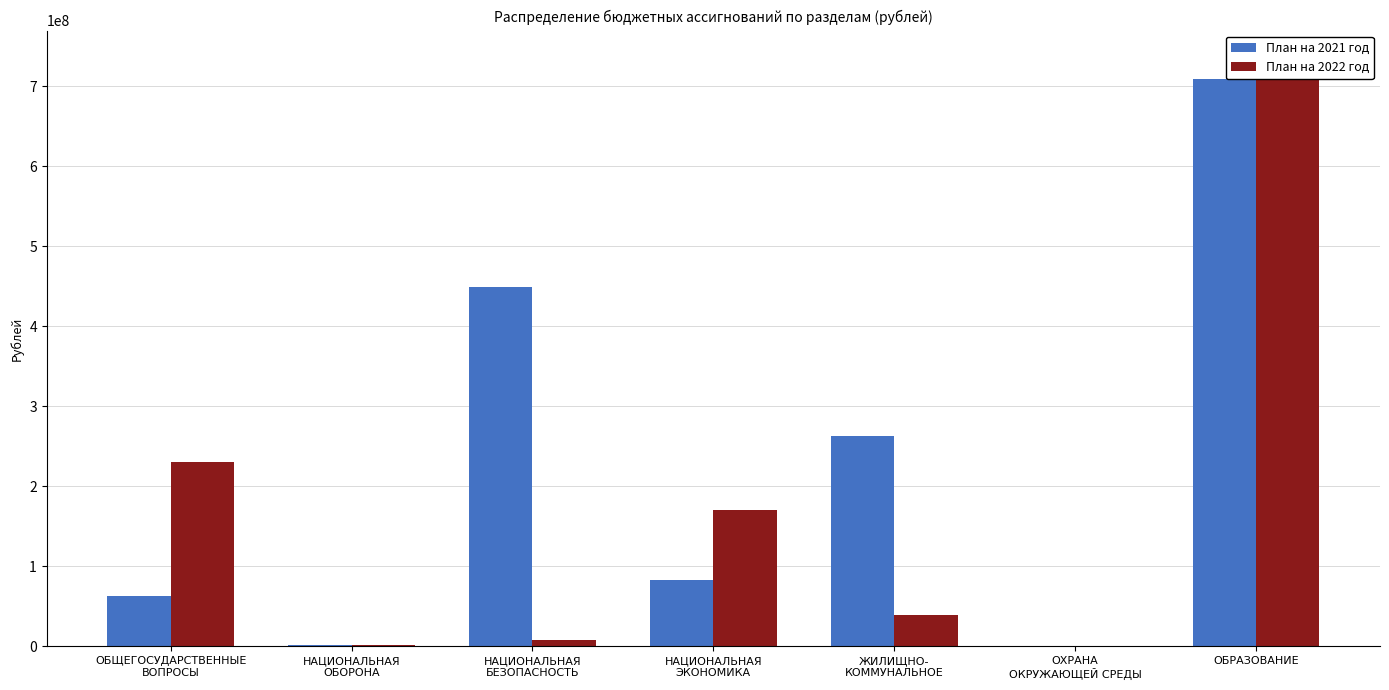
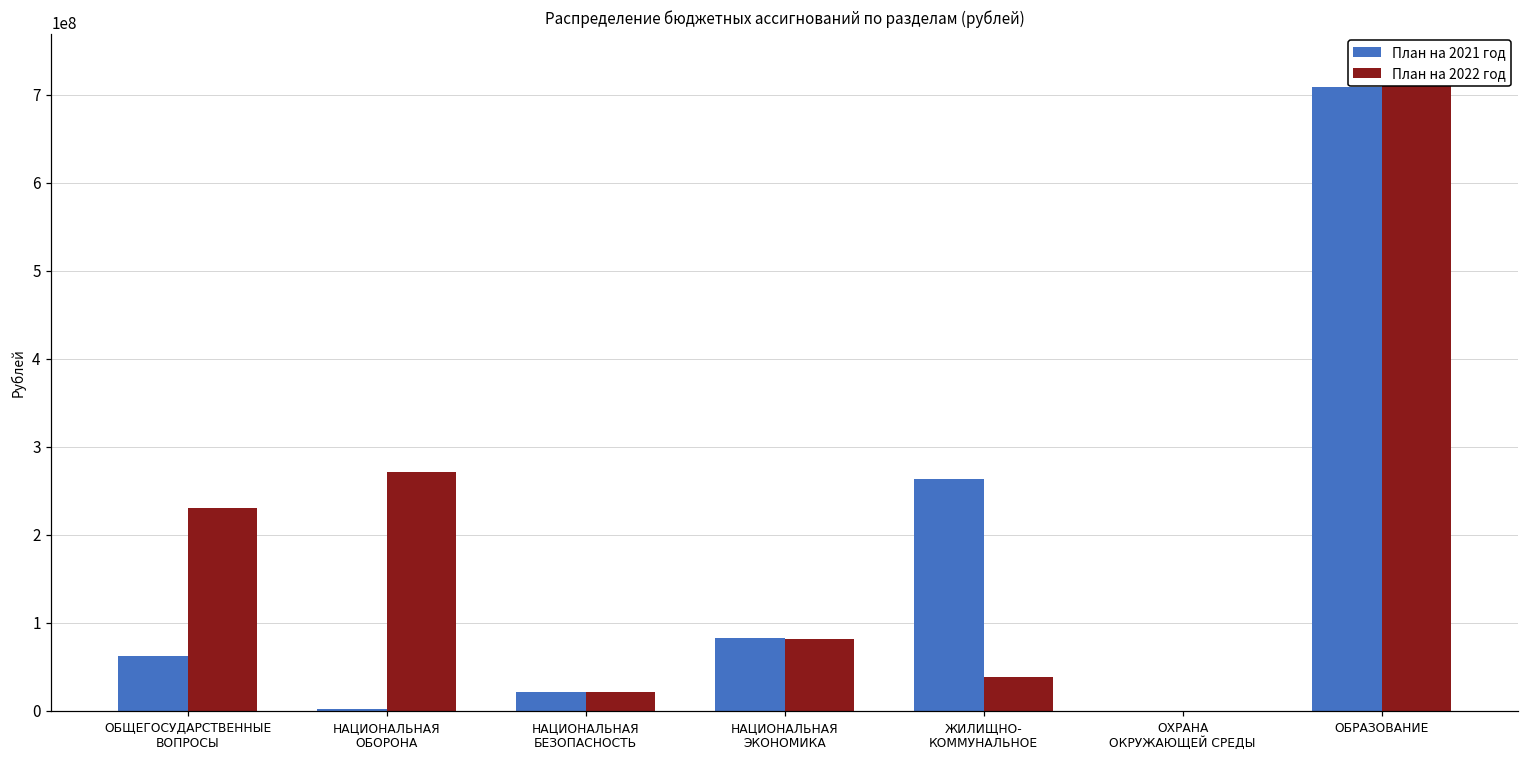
План на 2022 год, НАЦИОНАЛЬНАЯ ОБОРОНА: 0 -> 270000000
План на 2021 год, НАЦИОНАЛЬНАЯ БЕЗОПАСНОСТЬ: 450000000 -> 20000000
План на 2022 год, НАЦИОНАЛЬНАЯ БЕЗОПАСНОСТЬ: 10000000 -> 20000000
План на 2022 год, НАЦИОНАЛЬНАЯ ЭКОНОМИКА: 170000000 -> 80000000
